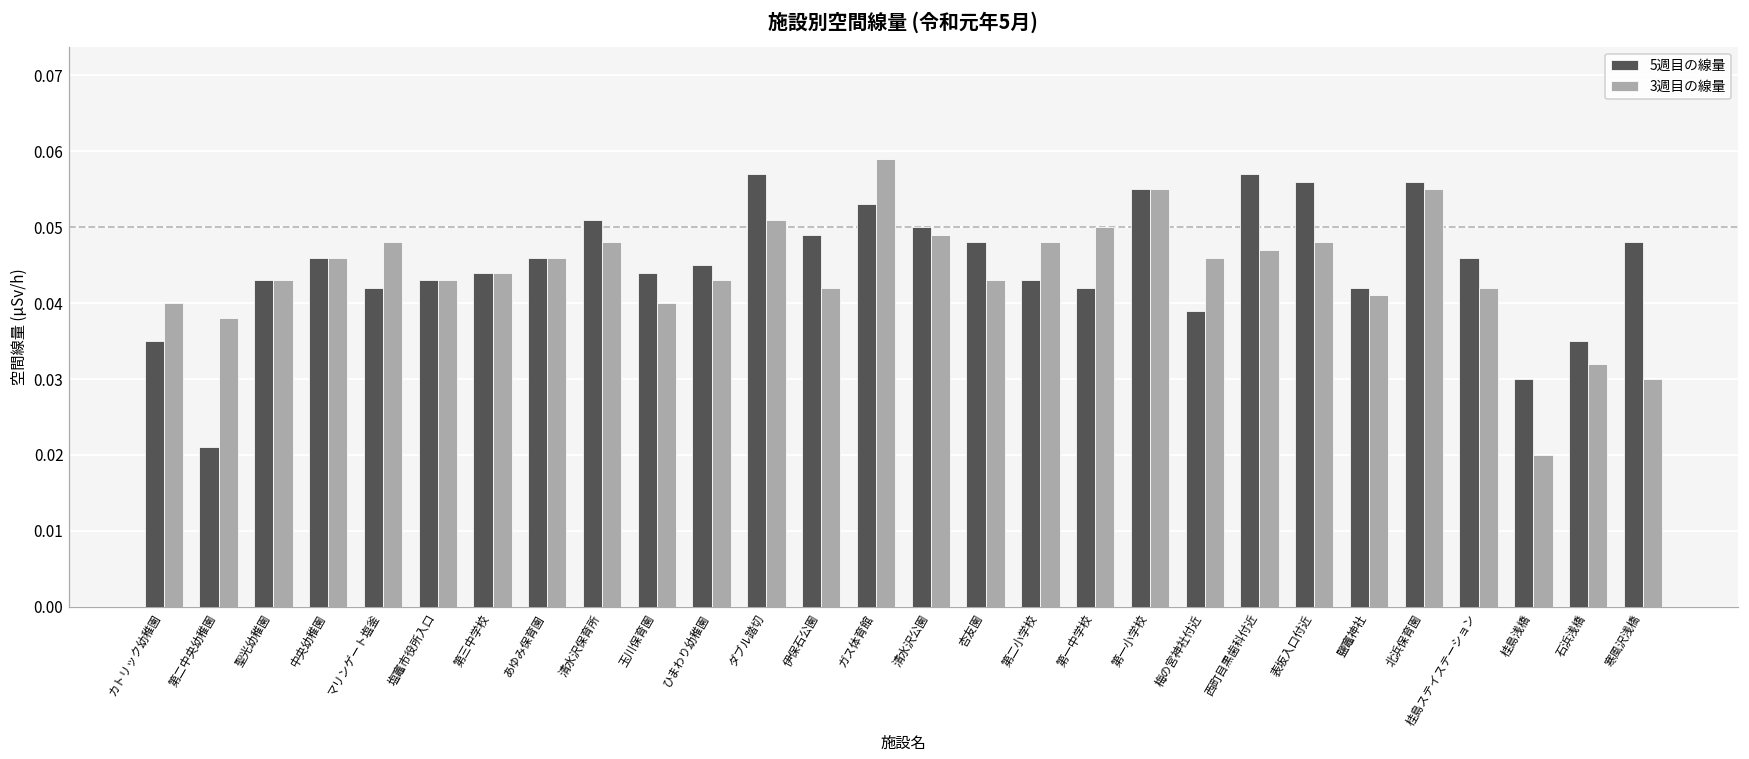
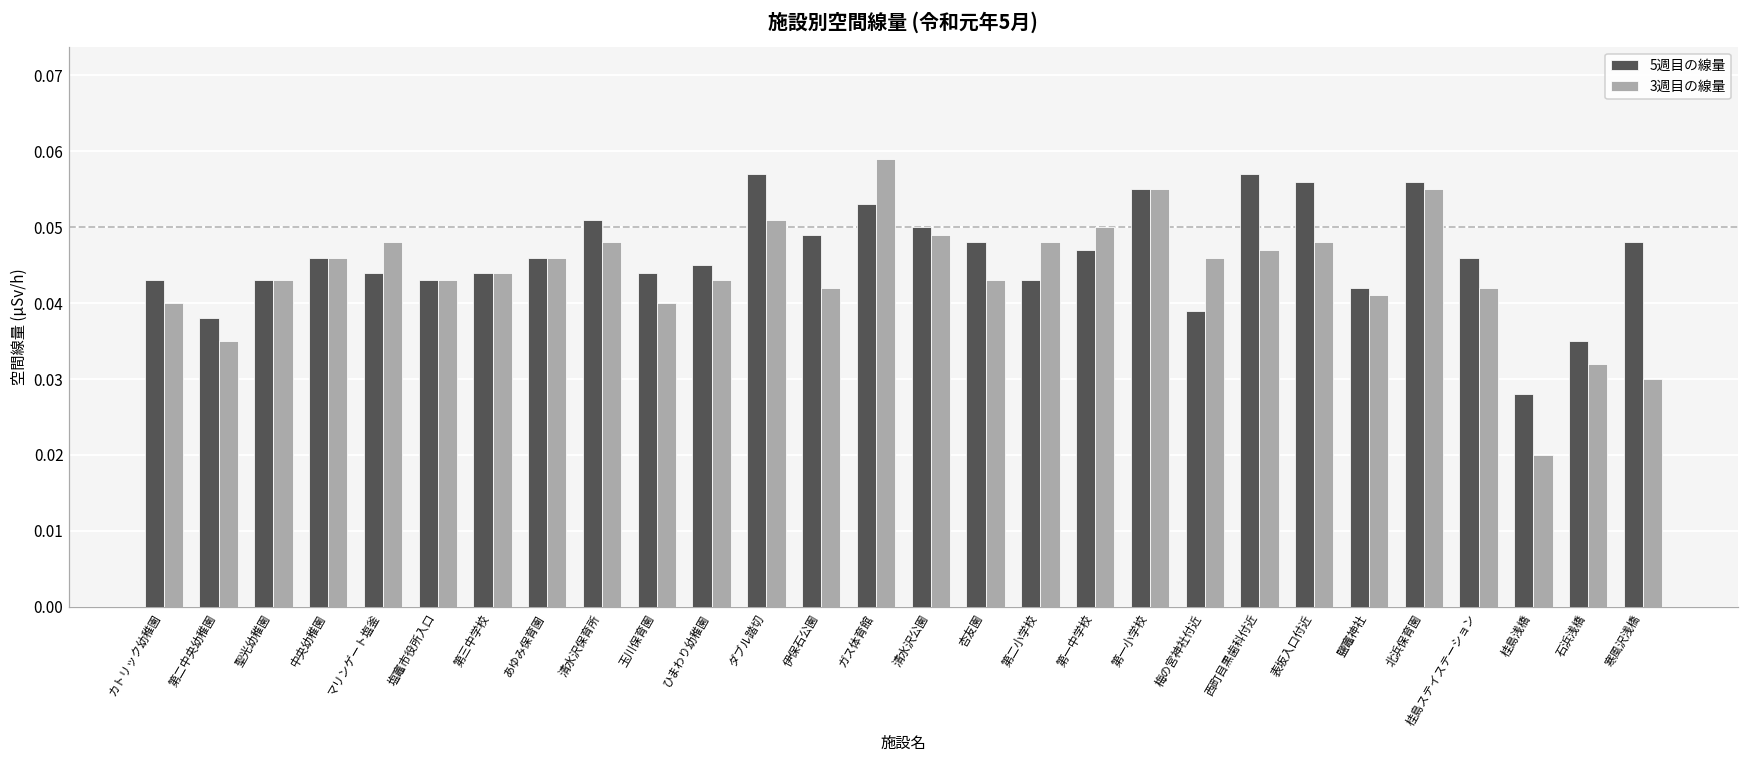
5週目の線量, カトリック幼稚園: 0.035 -> 0.043
5週目の線量, 第二中央幼稚園: 0.021 -> 0.038
3週目の線量, 第二中央幼稚園: 0.038 -> 0.035
5週目の線量, マリンゲート塩釜: 0.042 -> 0.044
5週目の線量, 第一中学校: 0.042 -> 0.047
5週目の線量, 桂島浅橋: 0.030 -> 0.028
